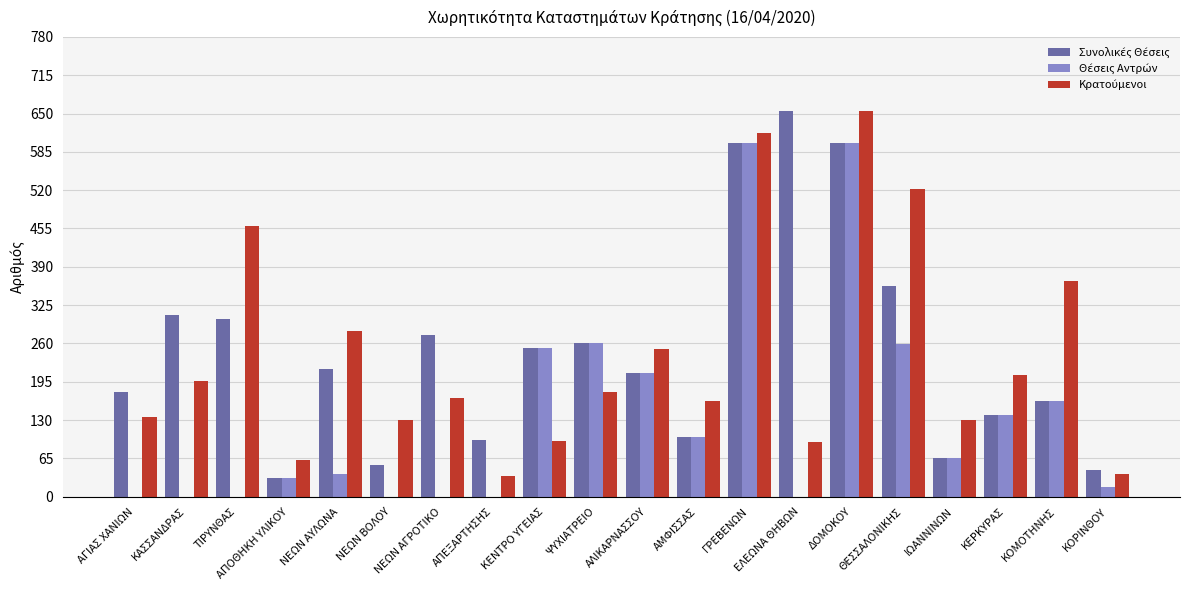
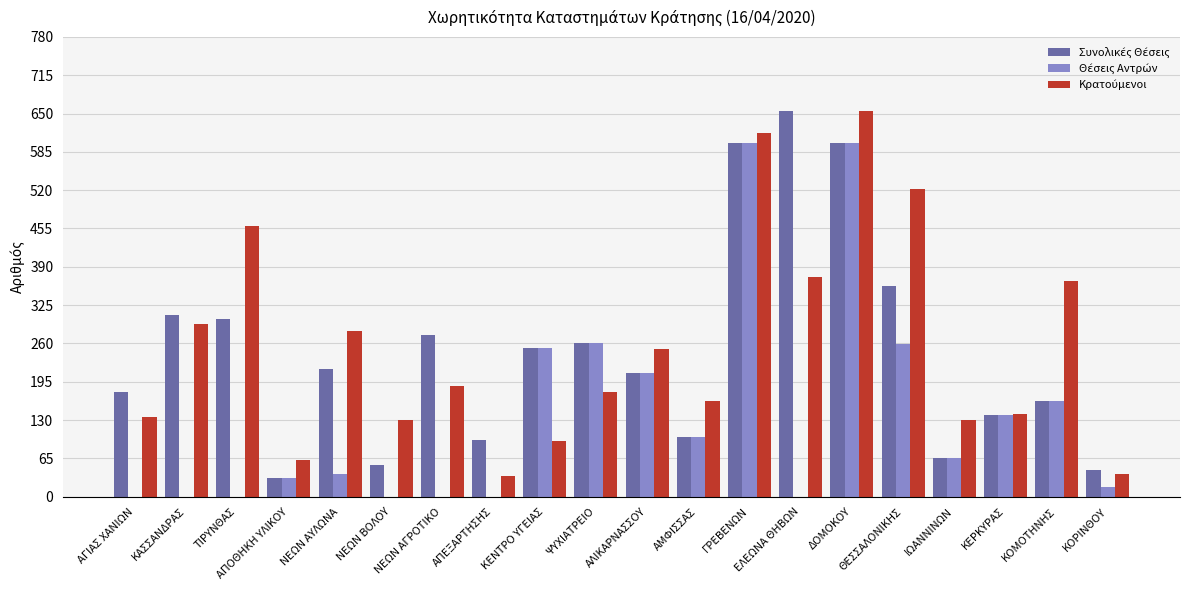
Κρατούμενοι, ΚΑΣΣΑΝΔΡΑΣ: 200 -> 290
Κρατούμενοι, ΝΕΩΝ ΑΓΡΟΤΙΚΟ: 170 -> 190
Κρατούμενοι, ΕΛΕΩΝΑ ΘΗΒΩΝ: 90 -> 370
Κρατούμενοι, ΚΕΡΚΥΡΑΣ: 210 -> 140
